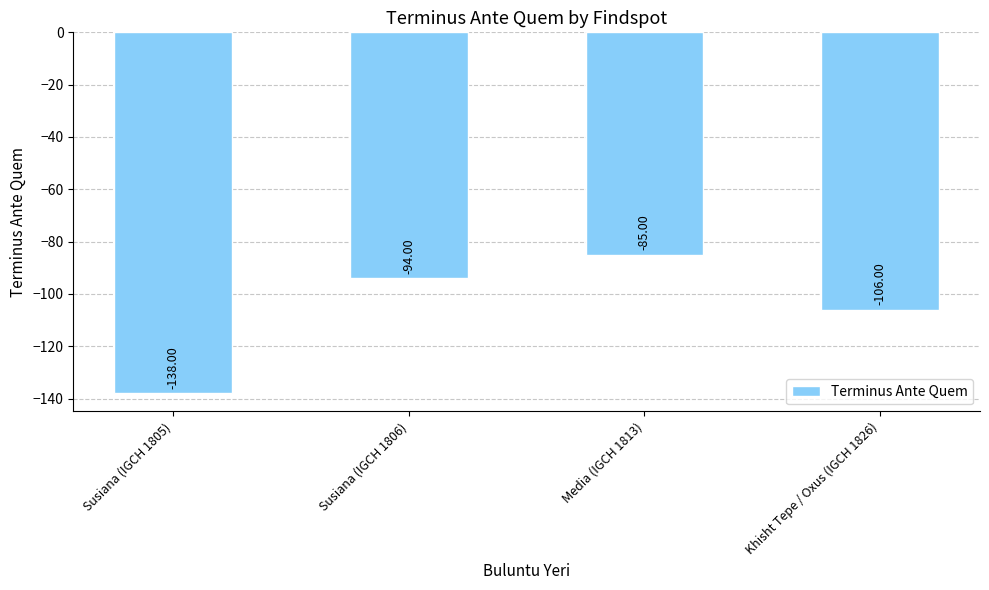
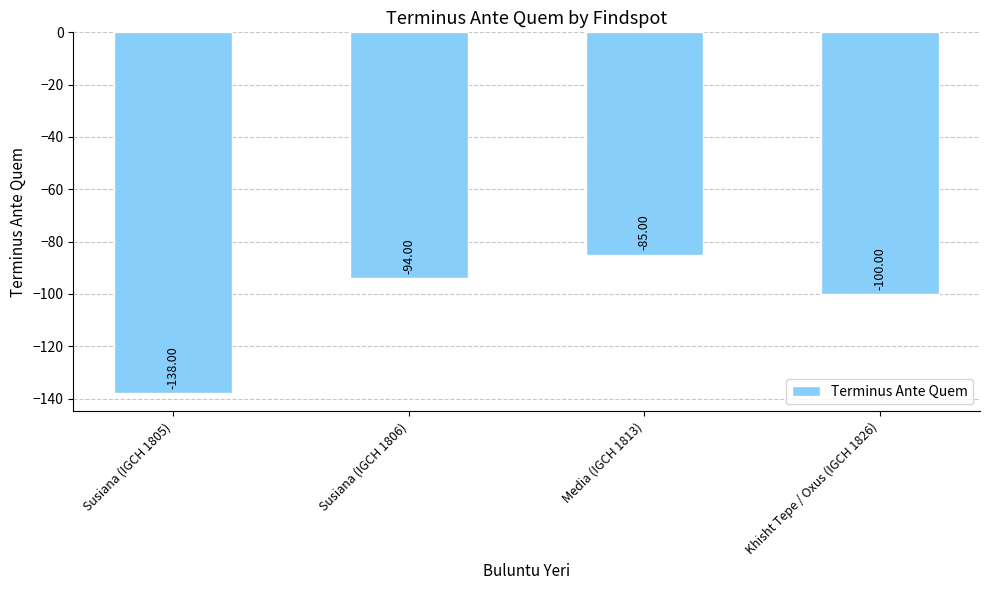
Khisht Tepe / Oxus (IGCH 1826): -106.00 -> -100.00
